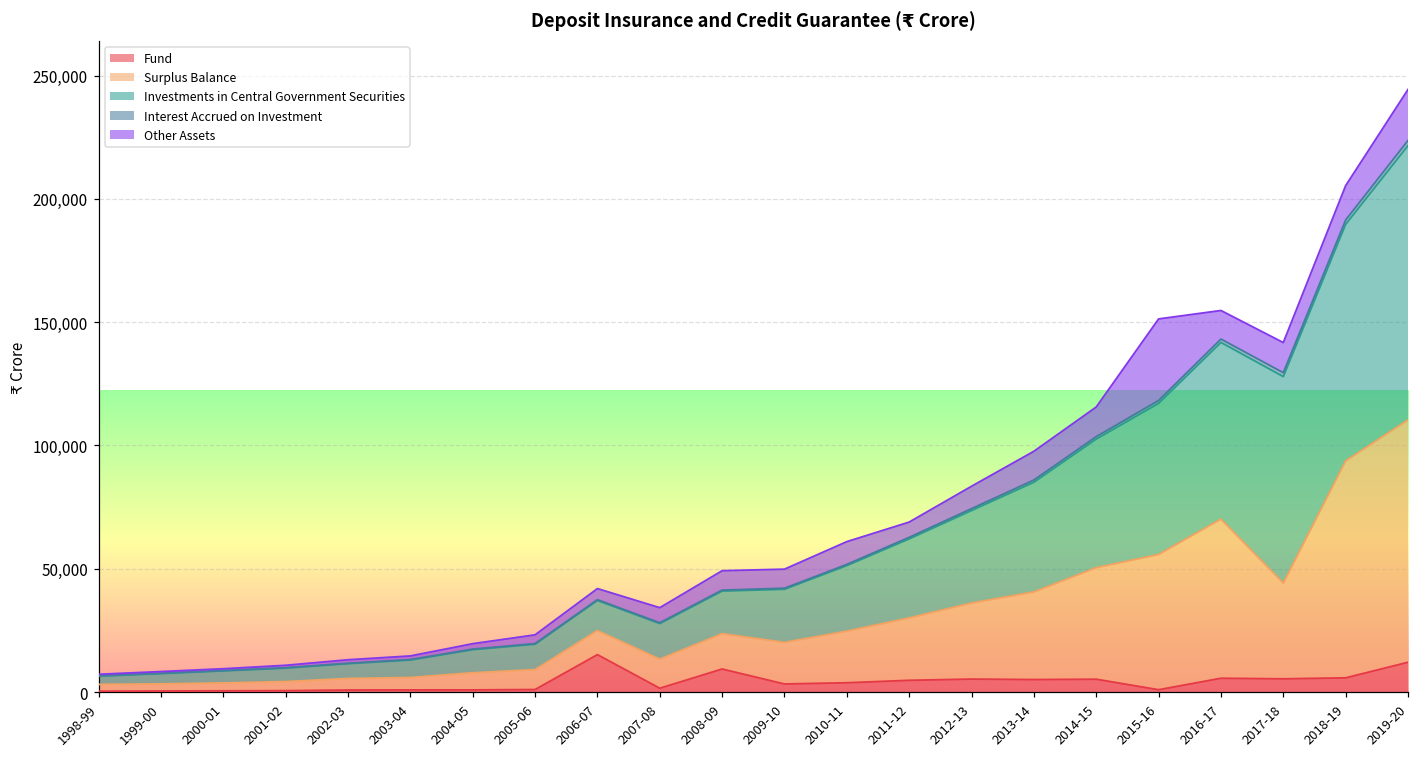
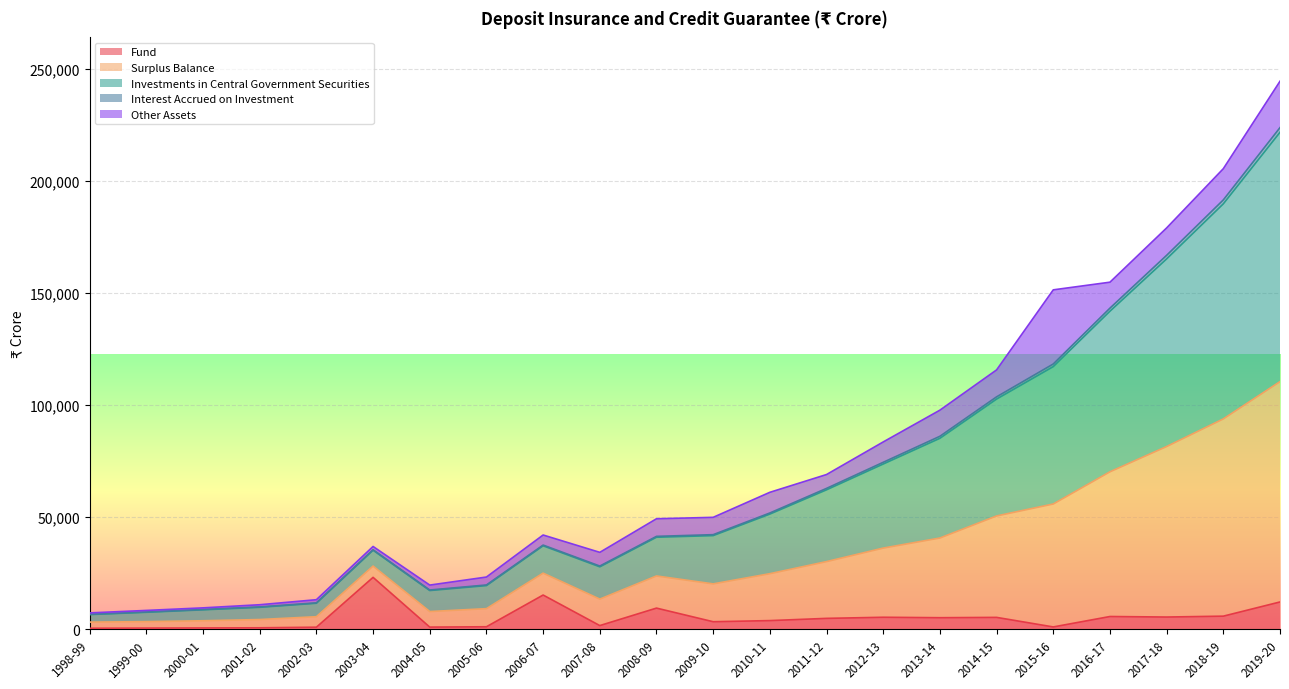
Fund, 2003-04: 1,000 -> 23,000
Surplus Balance, 2017-18: 39,000 -> 76,000
